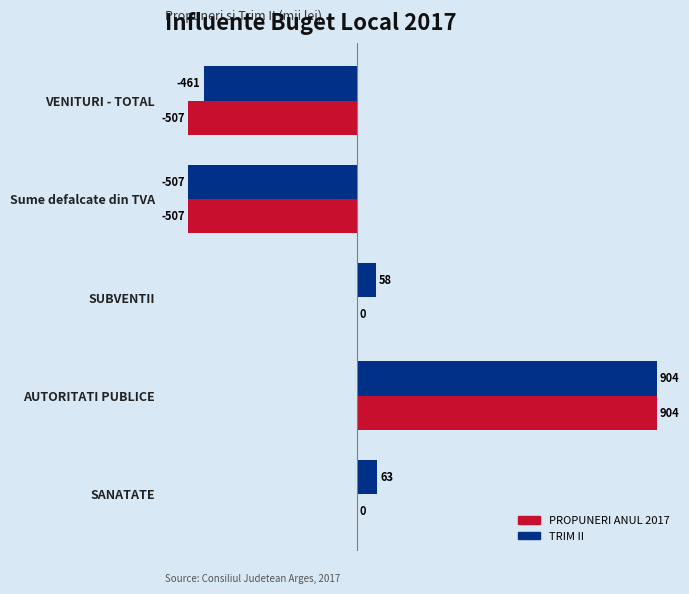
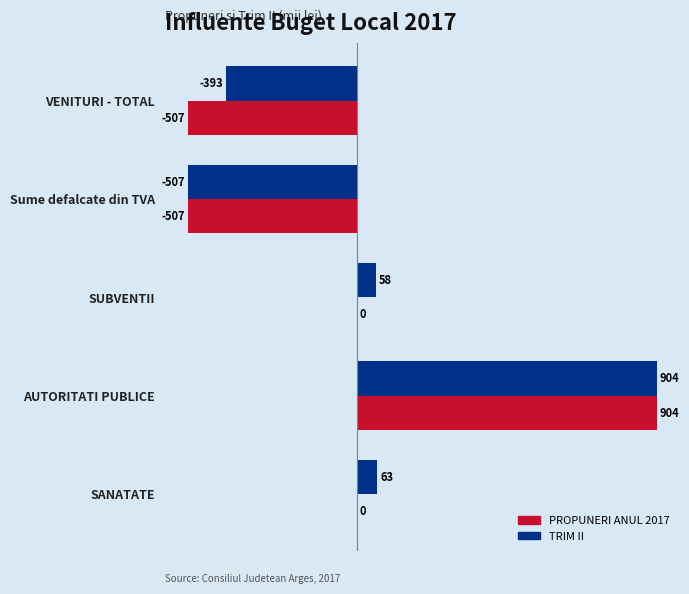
TRIM II, VENITURI - TOTAL: -461 -> -393
